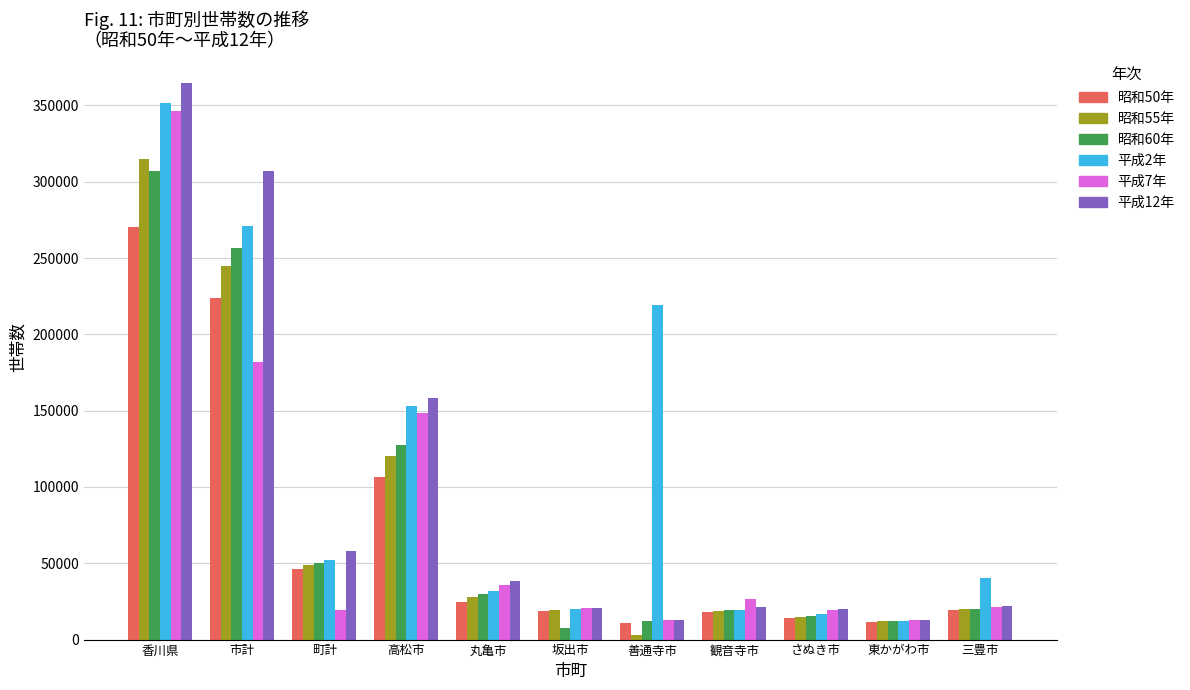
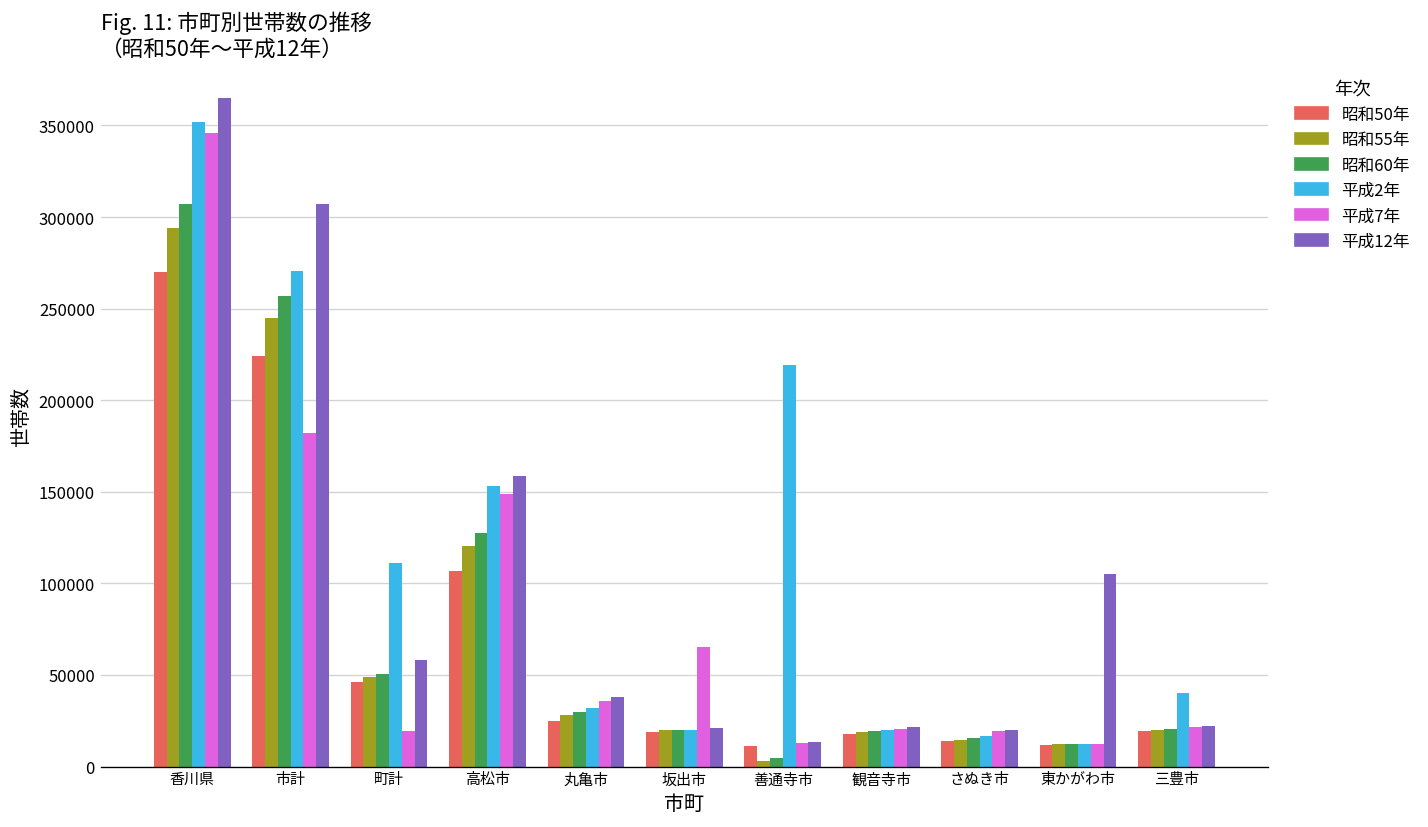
昭和55年, 香川県: 315000 -> 294000
平成2年, 町計: 52000 -> 111000
昭和60年, 坂出市: 8000 -> 20000
平成7年, 坂出市: 20000 -> 65000
昭和60年, 善通寺市: 12000 -> 4000
平成7年, 観音寺市: 26000 -> 20000
平成12年, 東かがわ市: 13000 -> 105000
